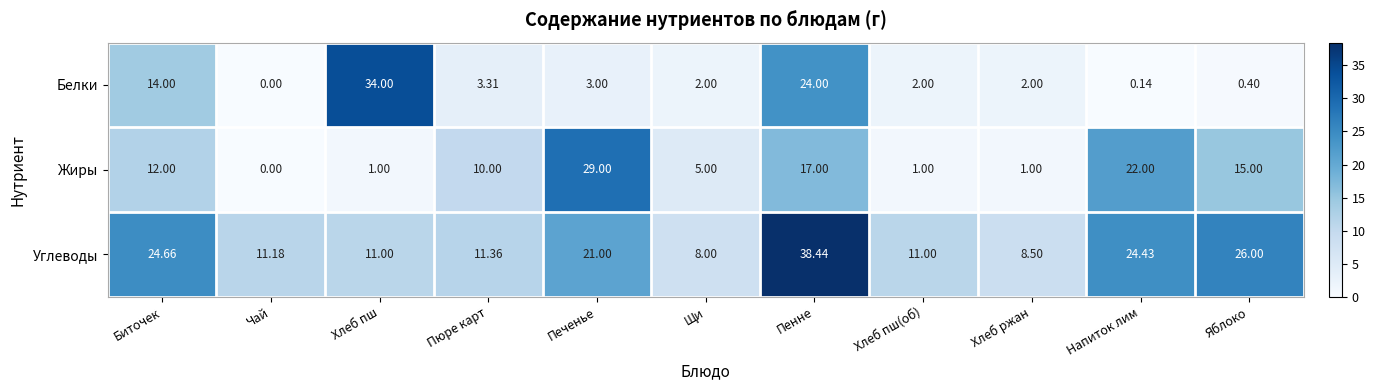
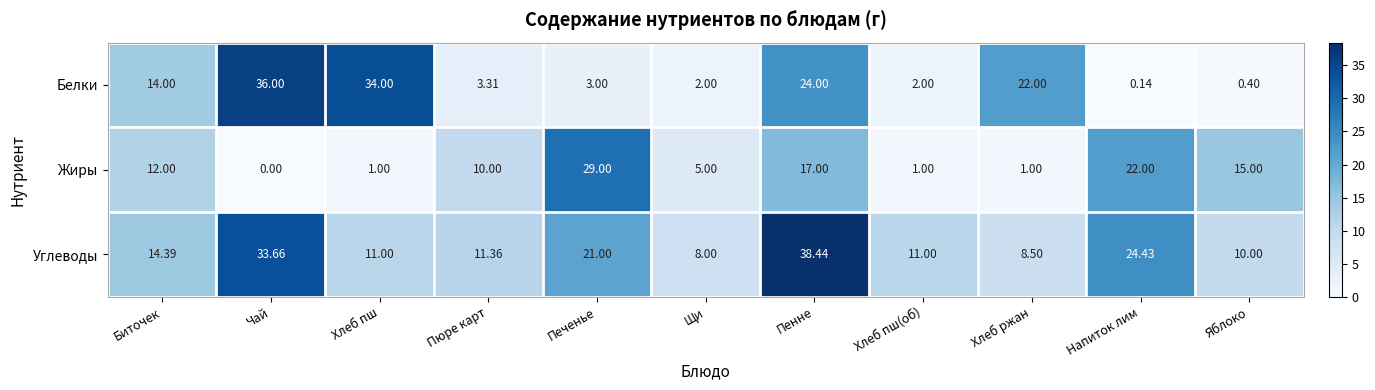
Белки, Чай: 0.00 -> 36.00
Белки, Хлеб ржан: 2.00 -> 22.00
Углеводы, Биточек: 24.66 -> 14.39
Углеводы, Чай: 11.18 -> 33.66
Углеводы, Яблоко: 26.00 -> 10.00
